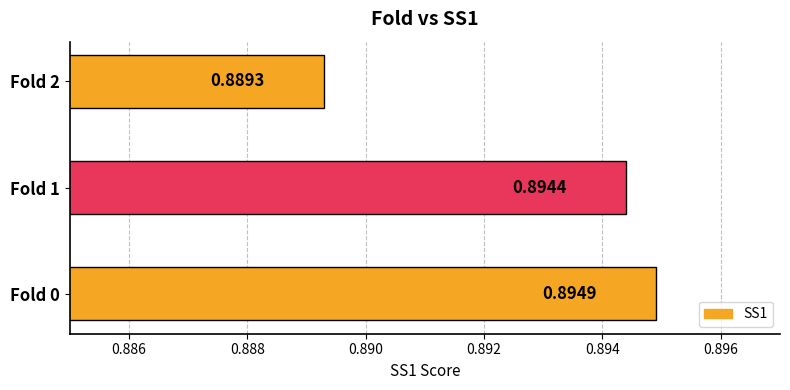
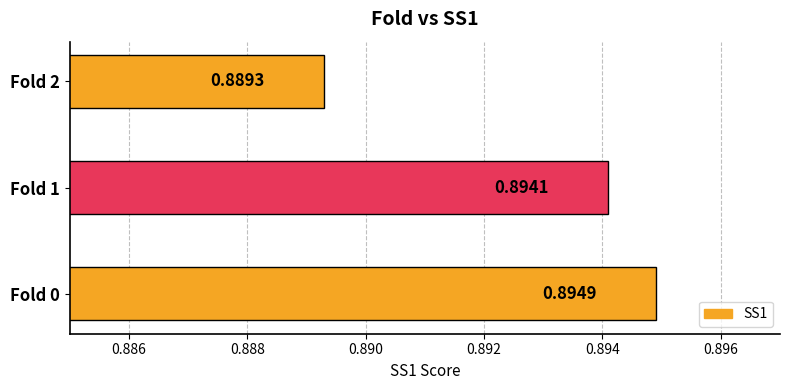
Fold 1: 0.8944 -> 0.8941
